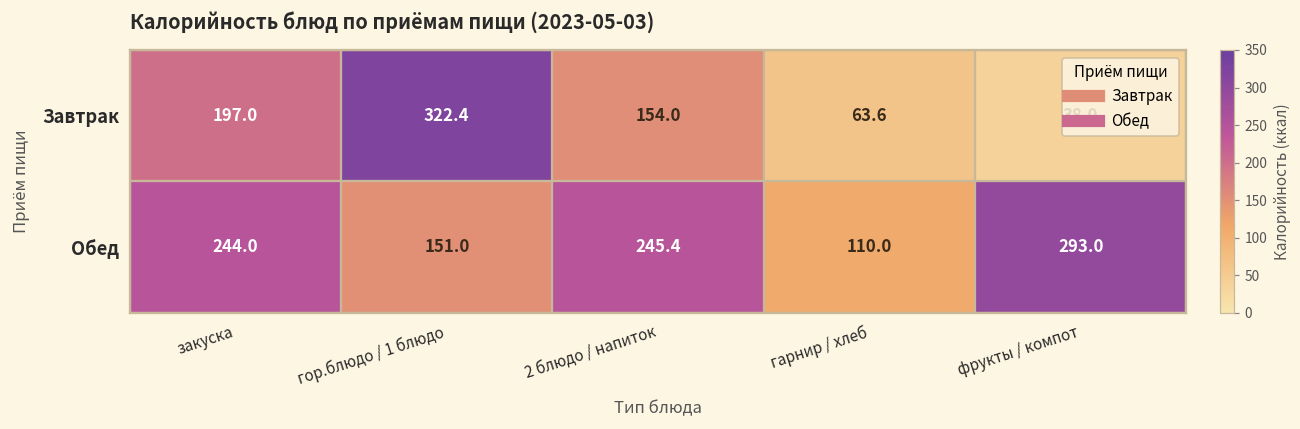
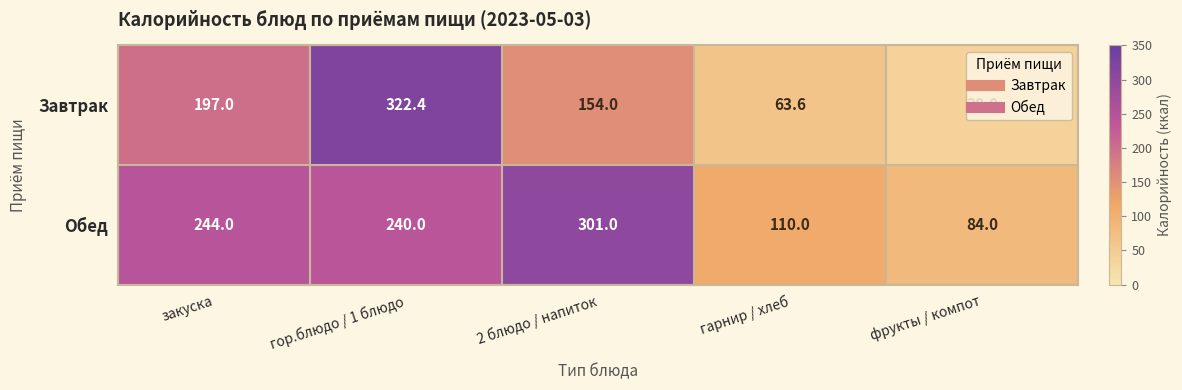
Обед, гор.блюдо / 1 блюдо: 151.0 -> 240.0
Обед, 2 блюдо / напиток: 245.4 -> 301.0
Обед, фрукты / компот: 293.0 -> 84.0
